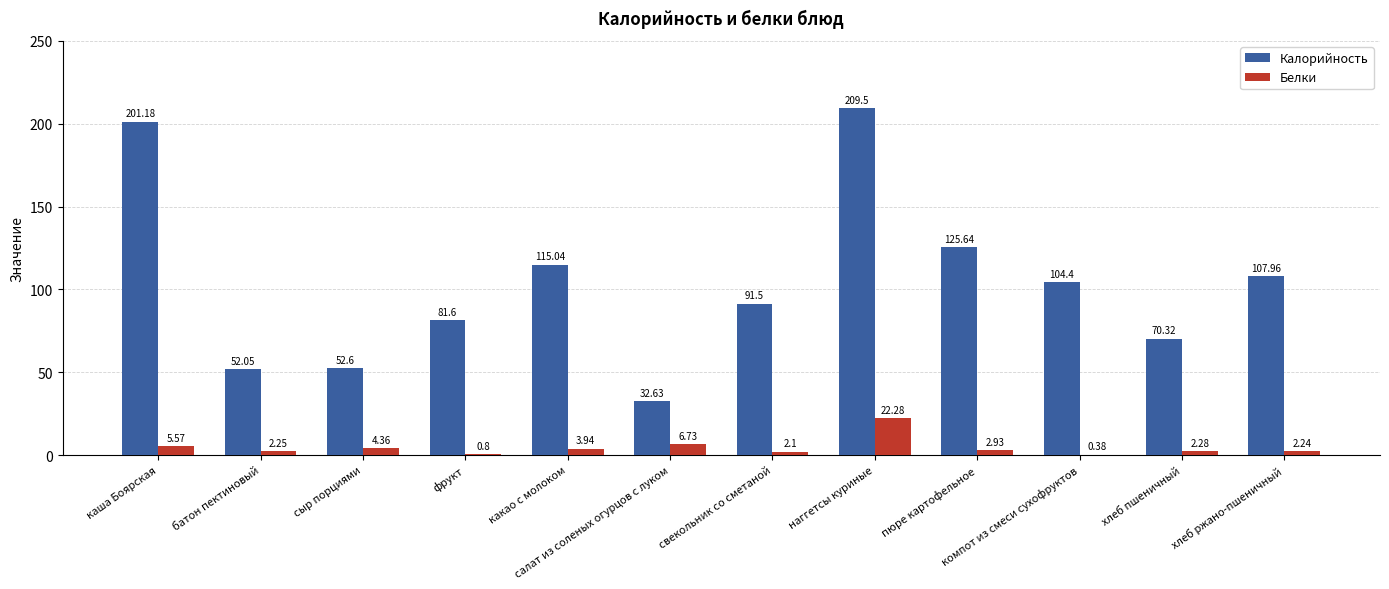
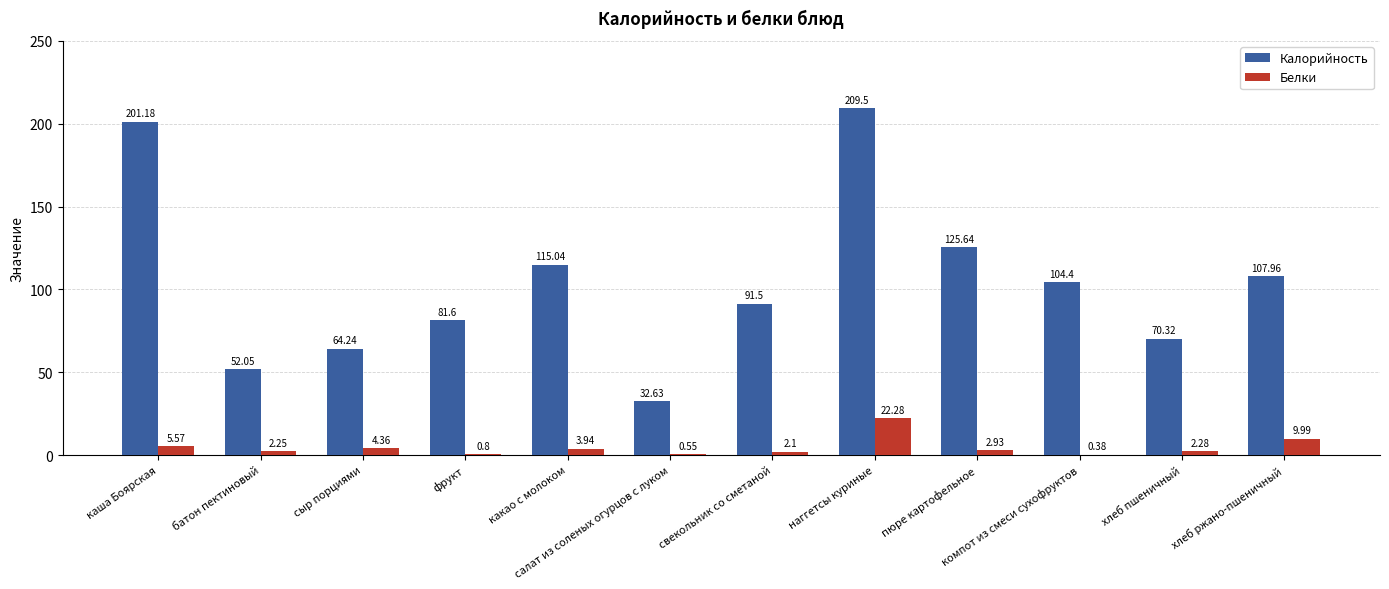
Калорийность, сыр порциями: 52.6 -> 64.24
Белки, салат из соленых огурцов с луком: 6.73 -> 0.55
Белки, хлеб ржано-пшеничный: 2.24 -> 9.99
